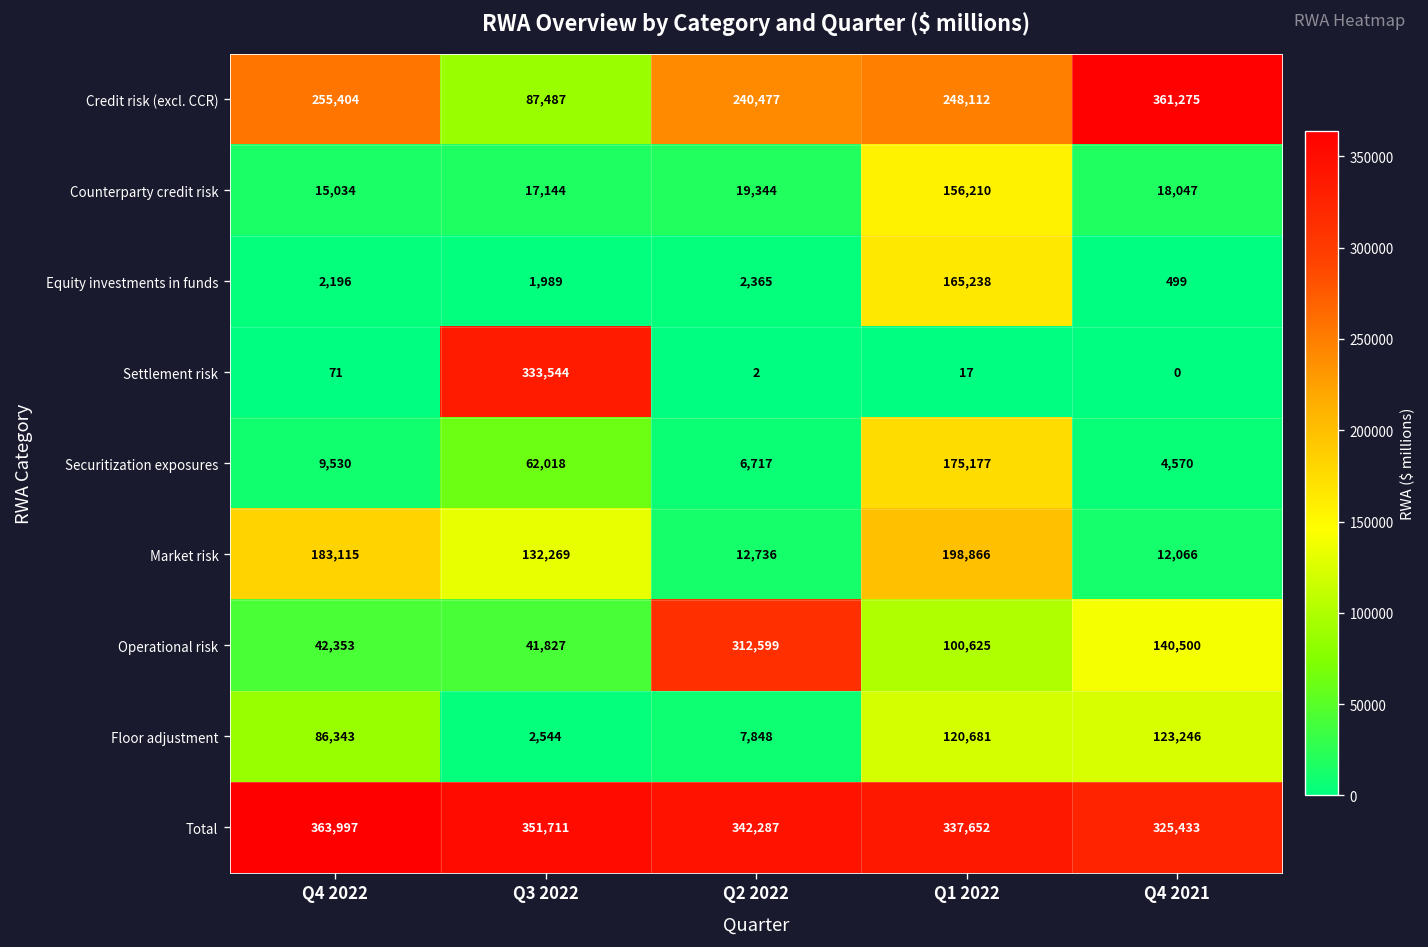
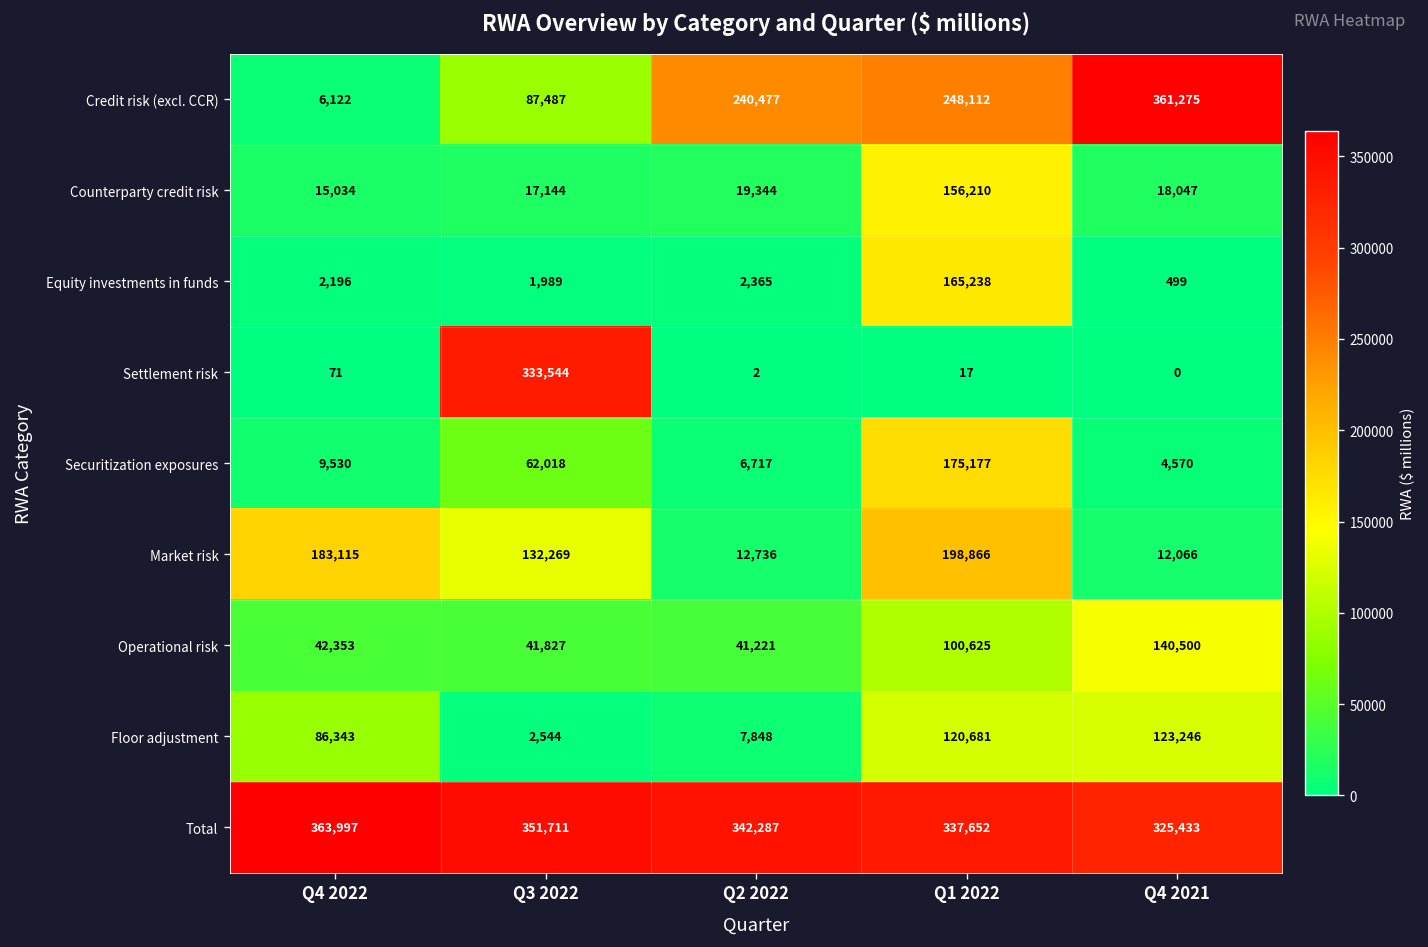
Credit risk (excl. CCR), Q4 2022: 255,404 -> 6,122
Operational risk, Q2 2022: 312,599 -> 41,221
